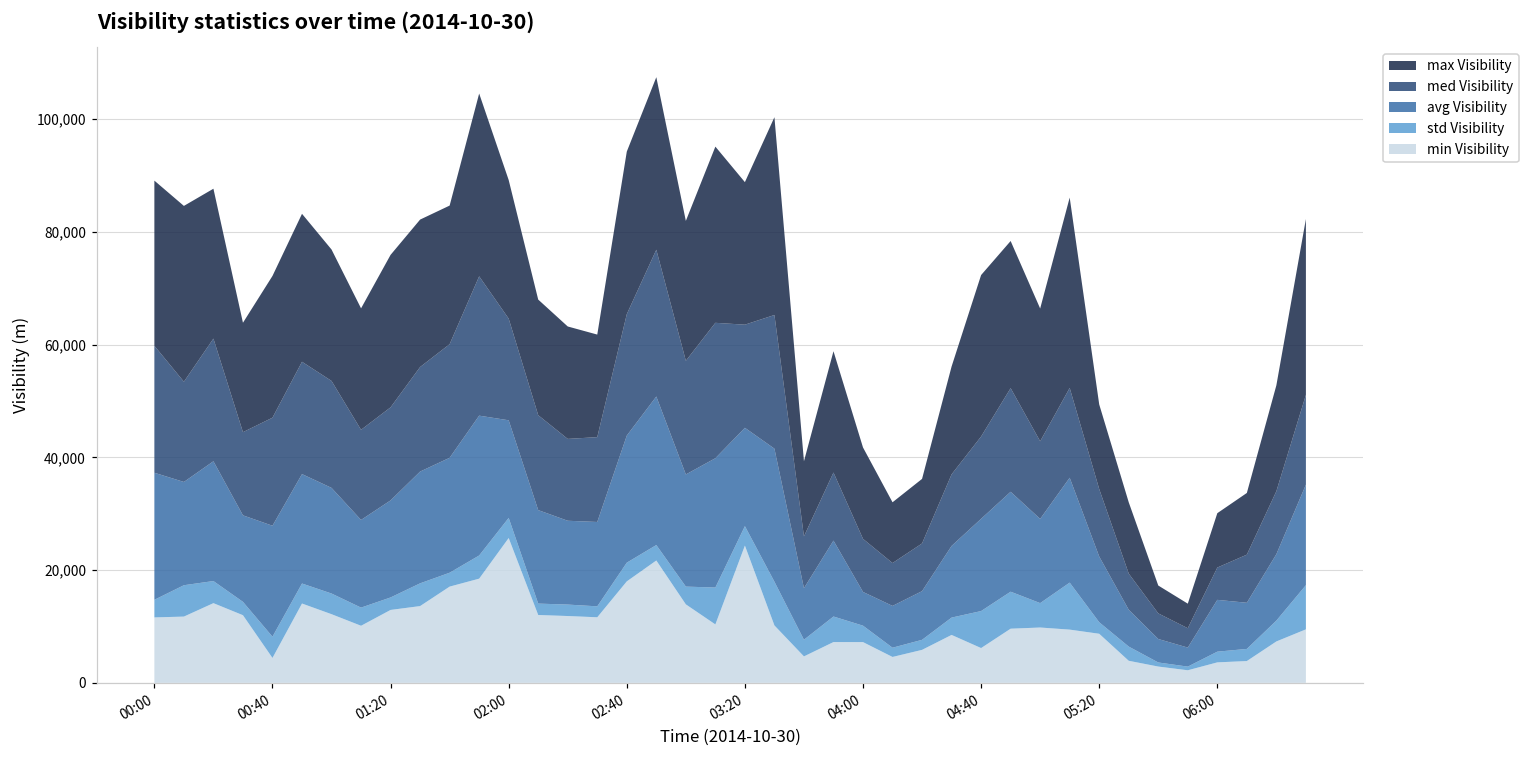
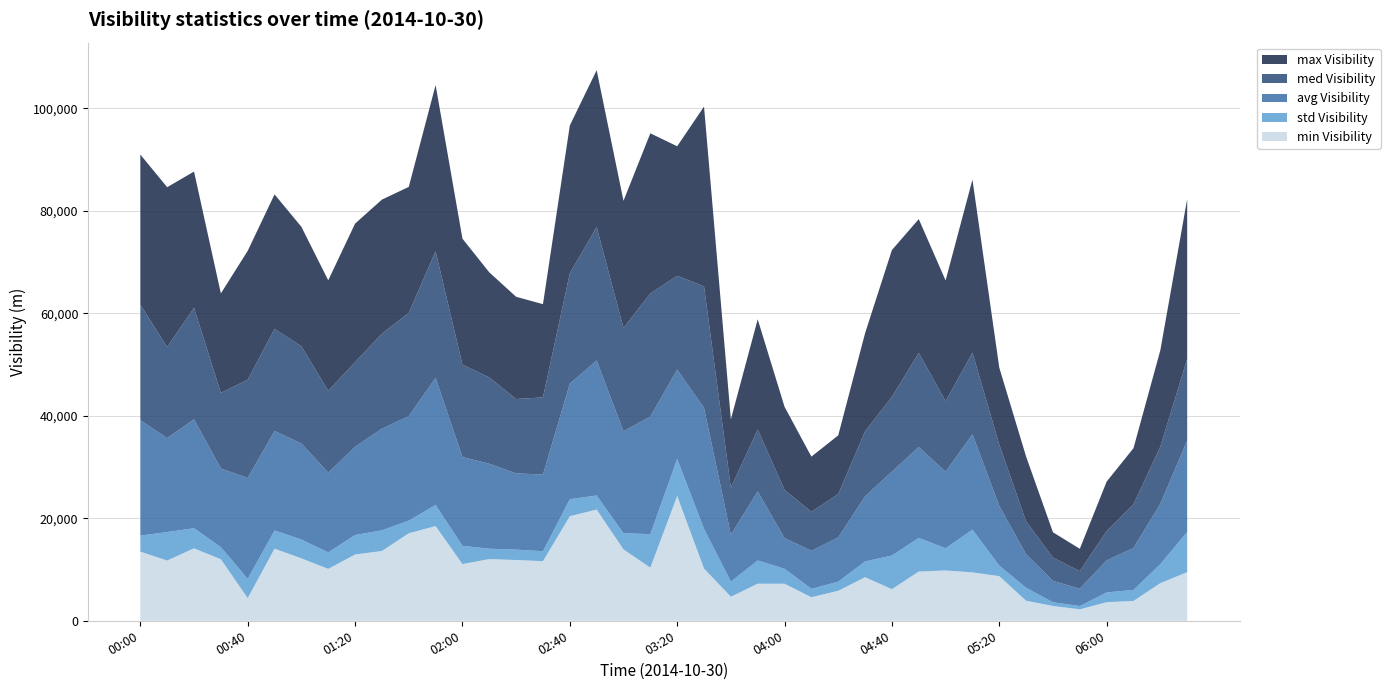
min Visibility, 00:00: 12,000 -> 13,000
std Visibility, 01:20: 2,000 -> 4,000
min Visibility, 02:00: 26,000 -> 11,000
min Visibility, 02:40: 18,000 -> 20,000
std Visibility, 03:20: 3,000 -> 7,000
avg Visibility, 06:00: 9,000 -> 6,000
